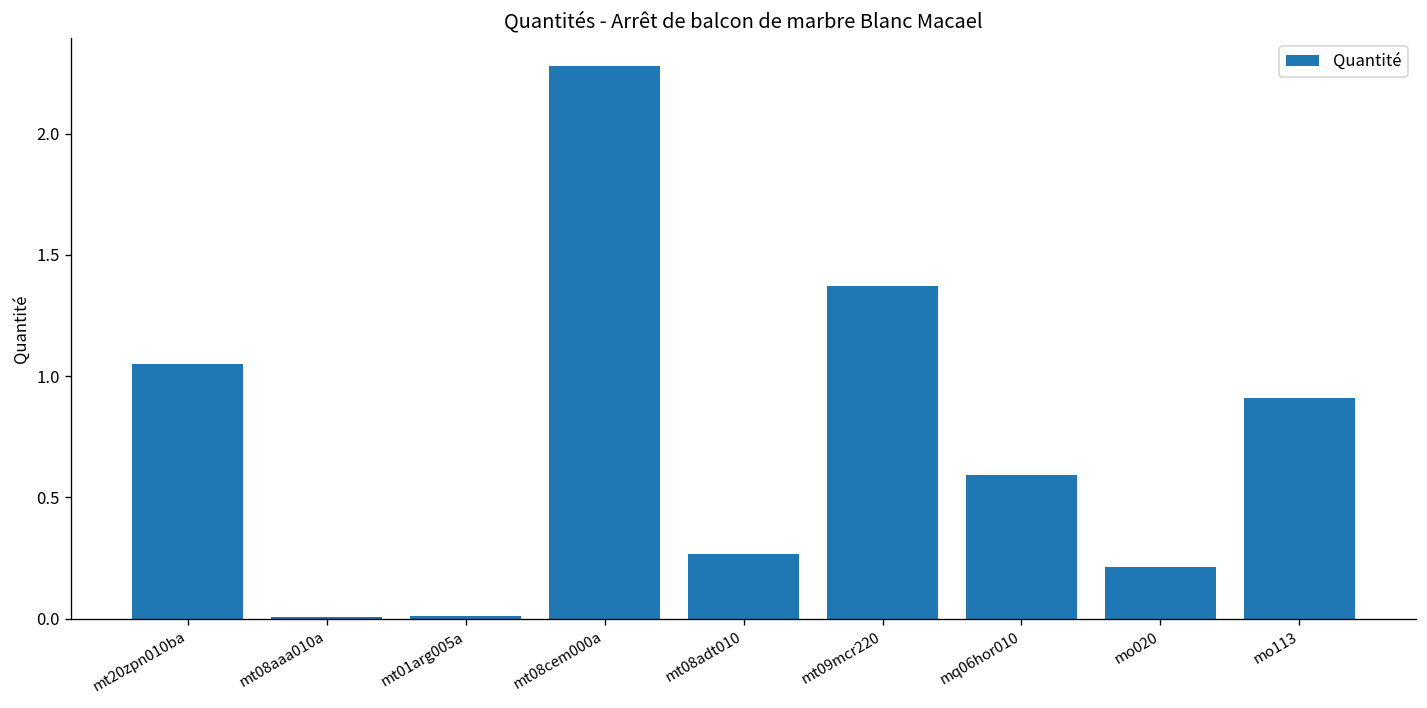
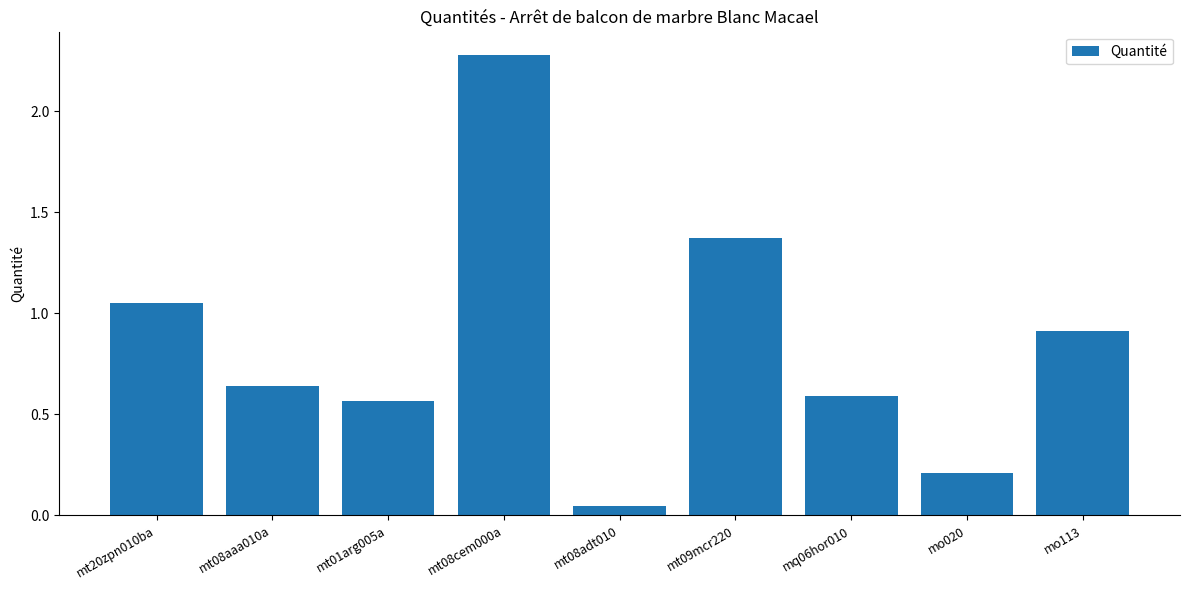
mt08aaa010a: 0.01 -> 0.64
mt01arg005a: 0.01 -> 0.57
mt08adt010: 0.27 -> 0.05
